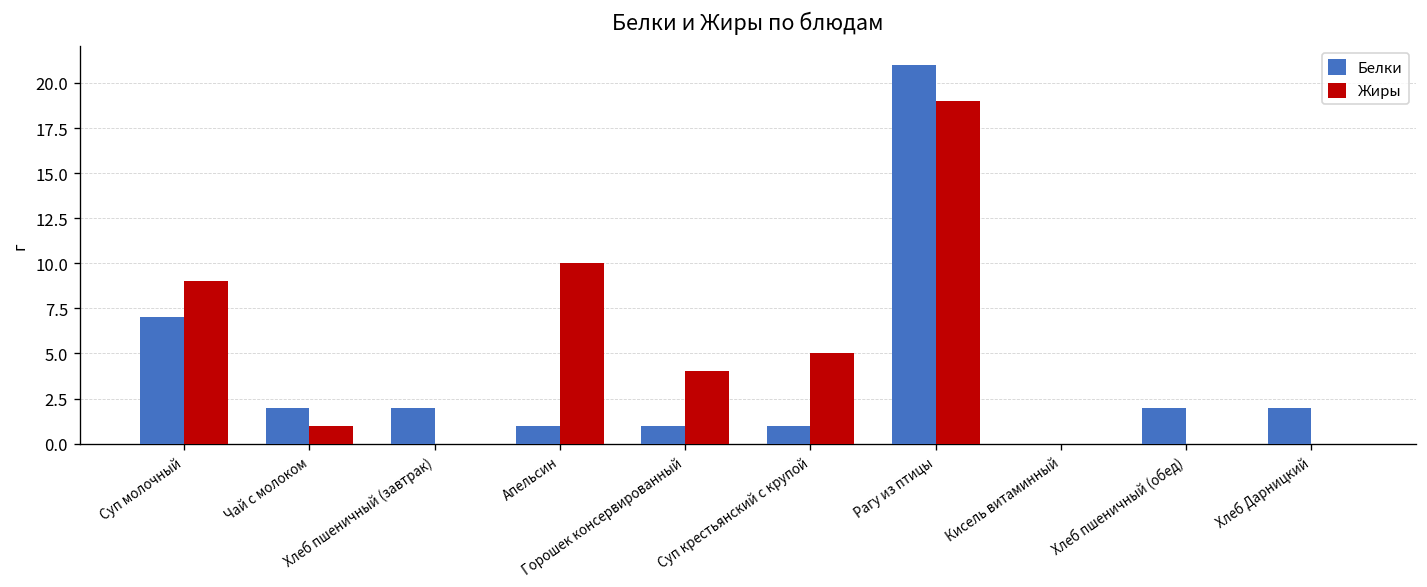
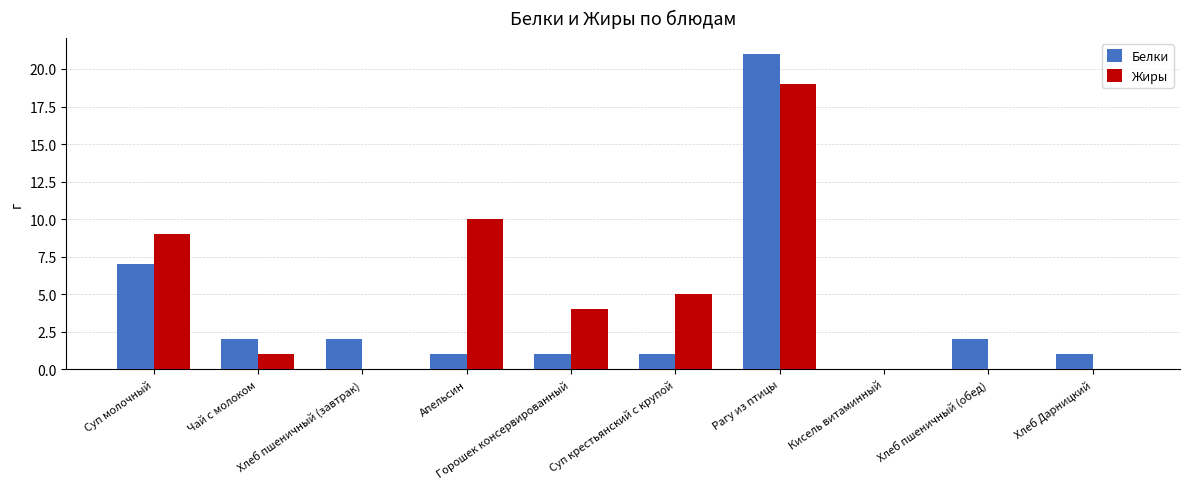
Белки, Хлеб Дарницкий: 2 -> 1
